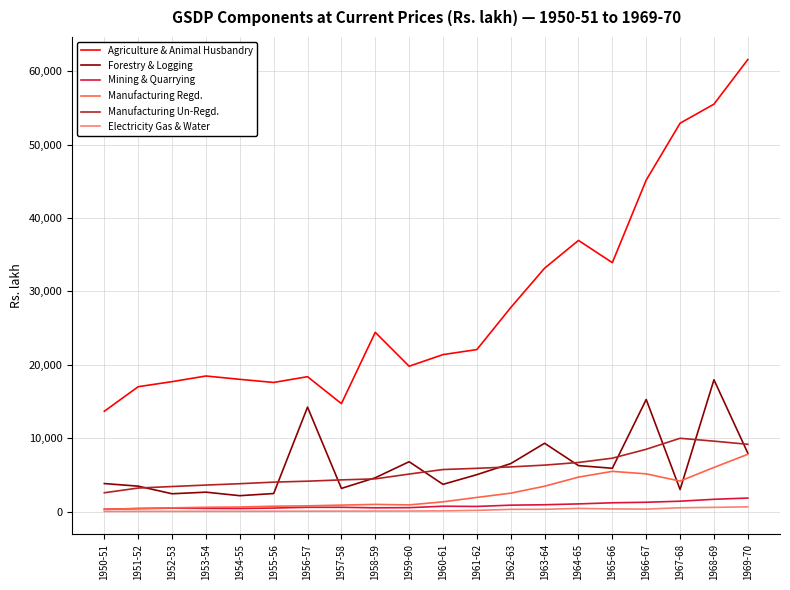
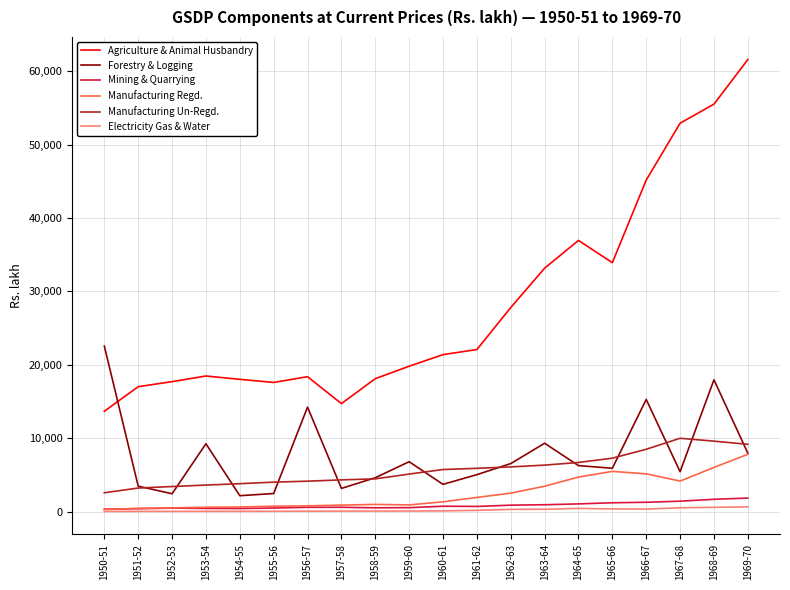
Forestry & Logging, 1950-51: 4,000 -> 23,000
Forestry & Logging, 1953-54: 3,000 -> 9,000
Agriculture & Animal Husbandry, 1958-59: 24,000 -> 18,000
Forestry & Logging, 1967-68: 3,000 -> 5,000
